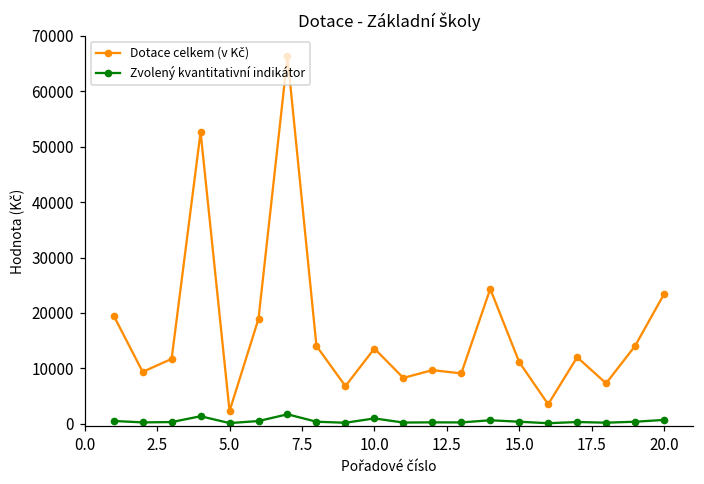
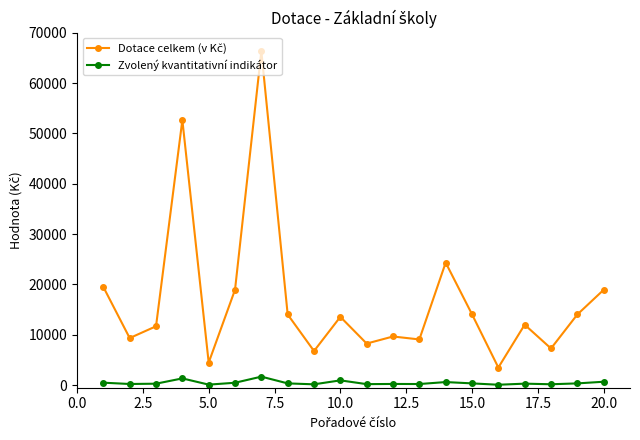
Dotace celkem (v Kč), 5.0: 2000 -> 4000
Dotace celkem (v Kč), 15.0: 11000 -> 14000
Dotace celkem (v Kč), 20.0: 23000 -> 19000
